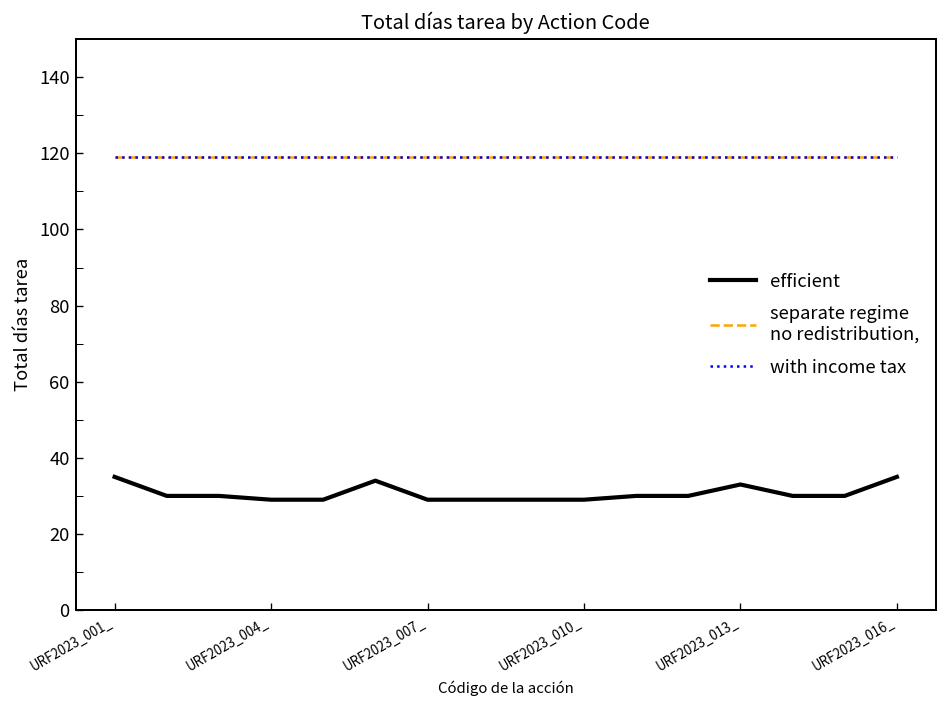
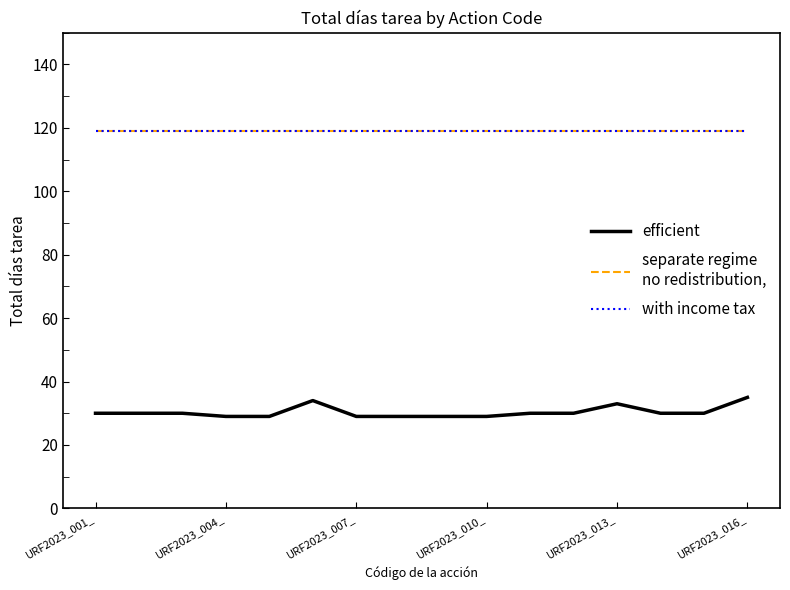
efficient, URF2023_001_: 35 -> 30
